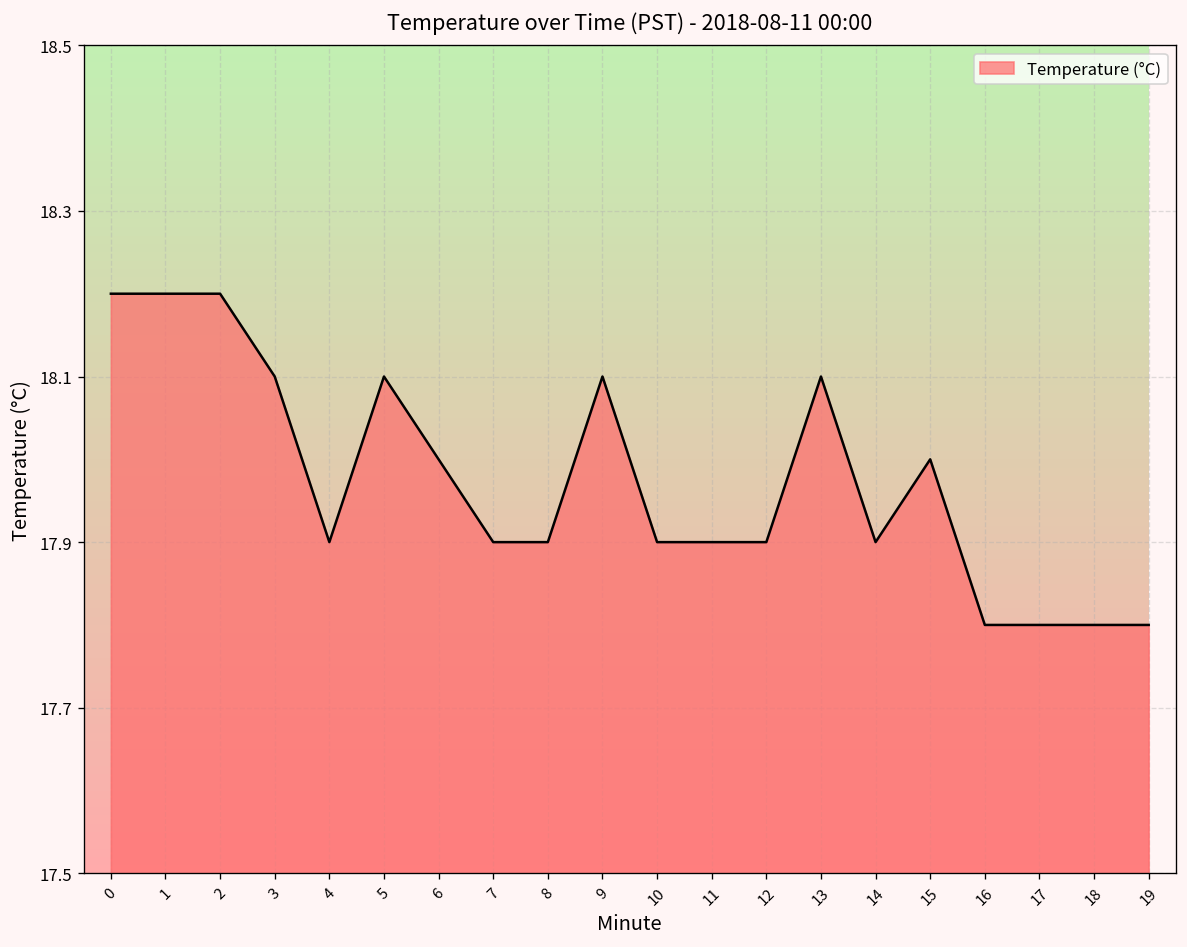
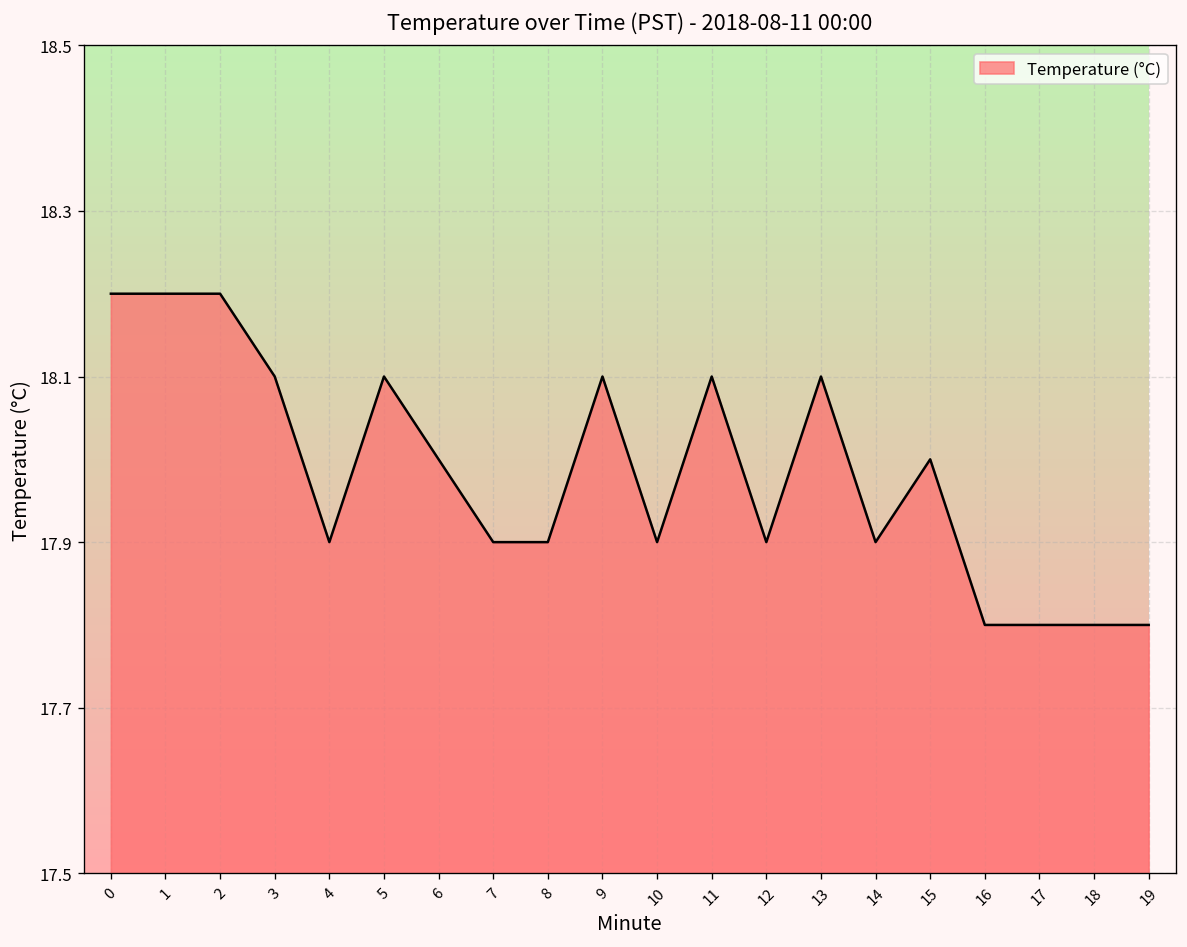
11: 17.9 -> 18.1
